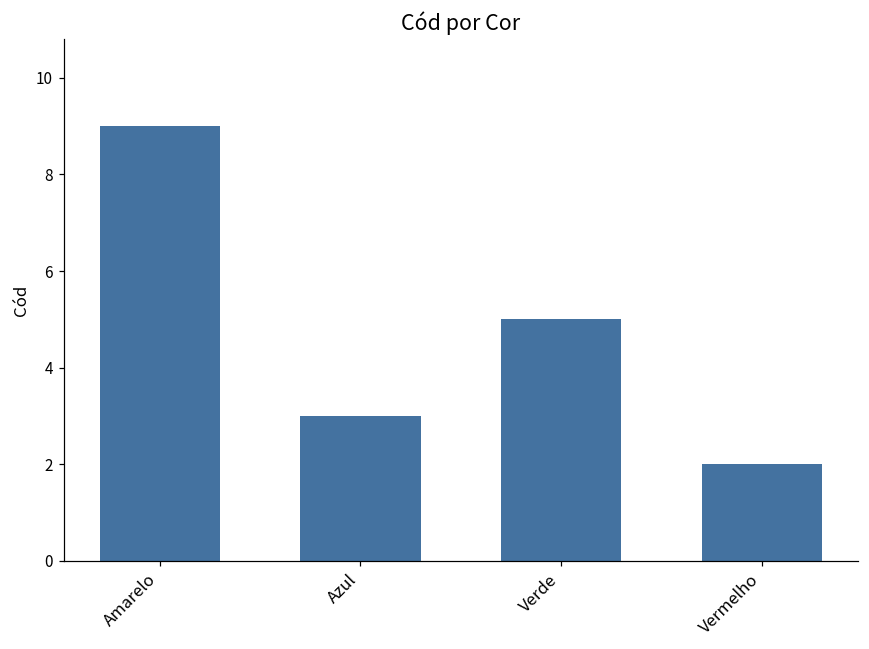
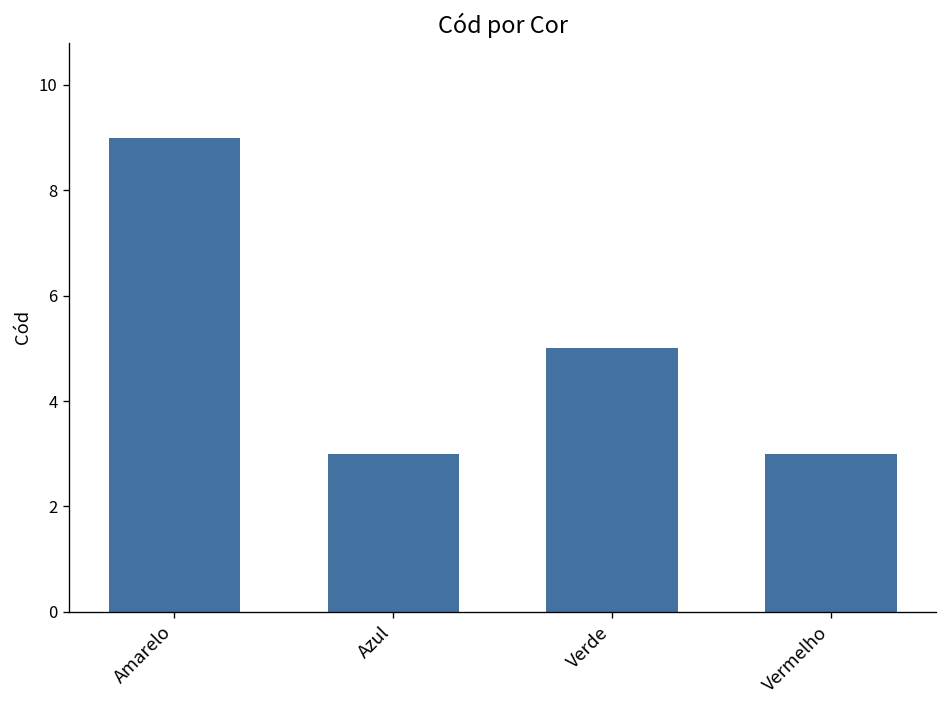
Vermelho: 2 -> 3
